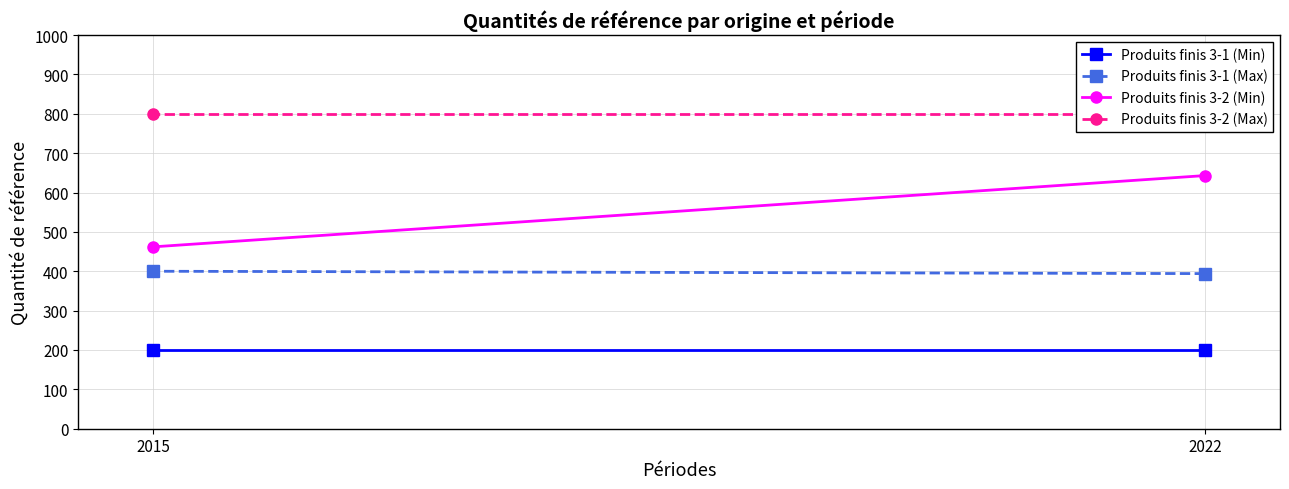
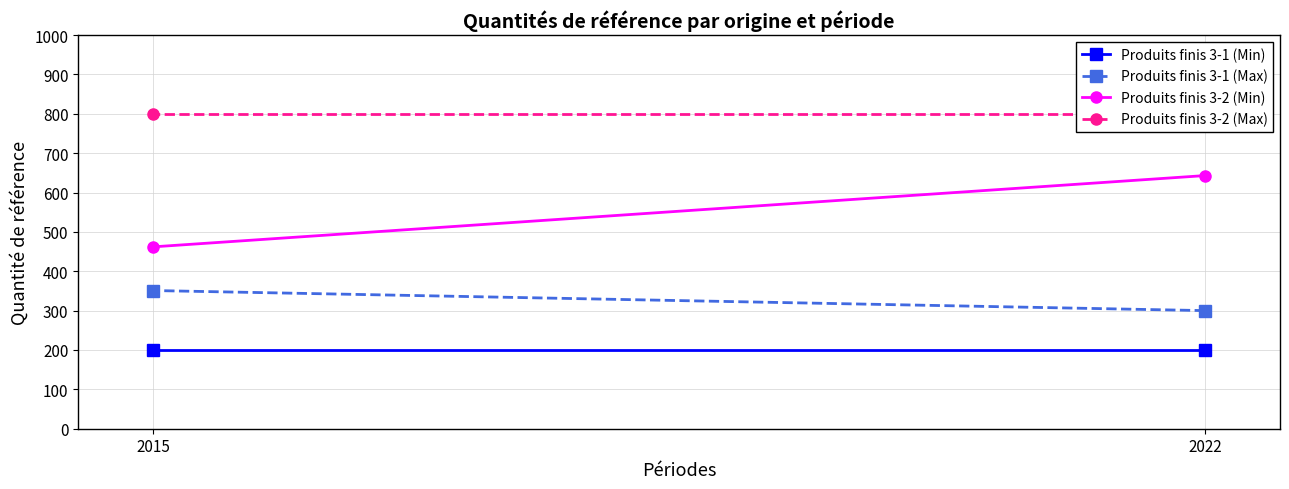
Produits finis 3-1 (Max), 2015: 400 -> 350
Produits finis 3-1 (Max), 2022: 390 -> 300
